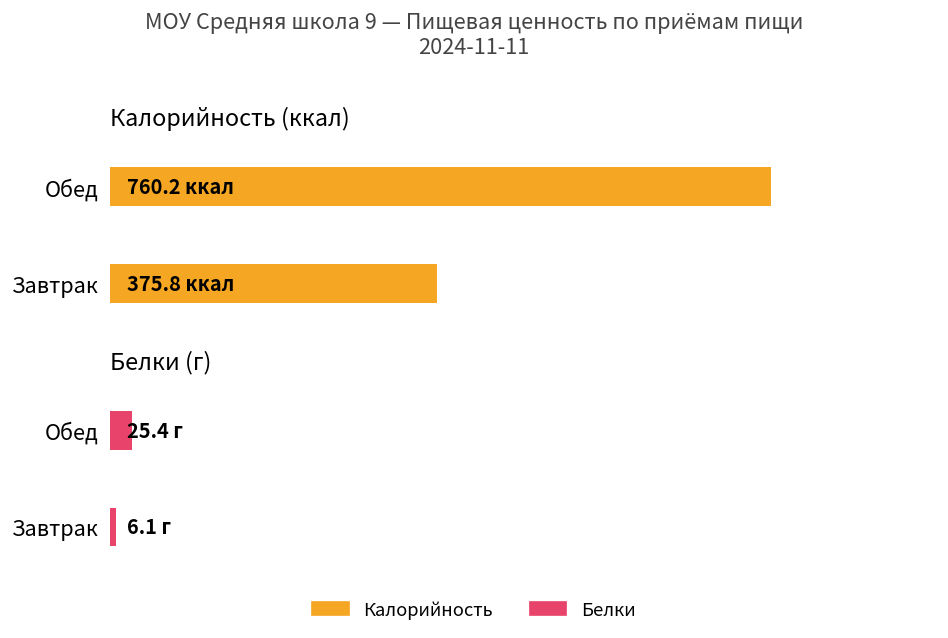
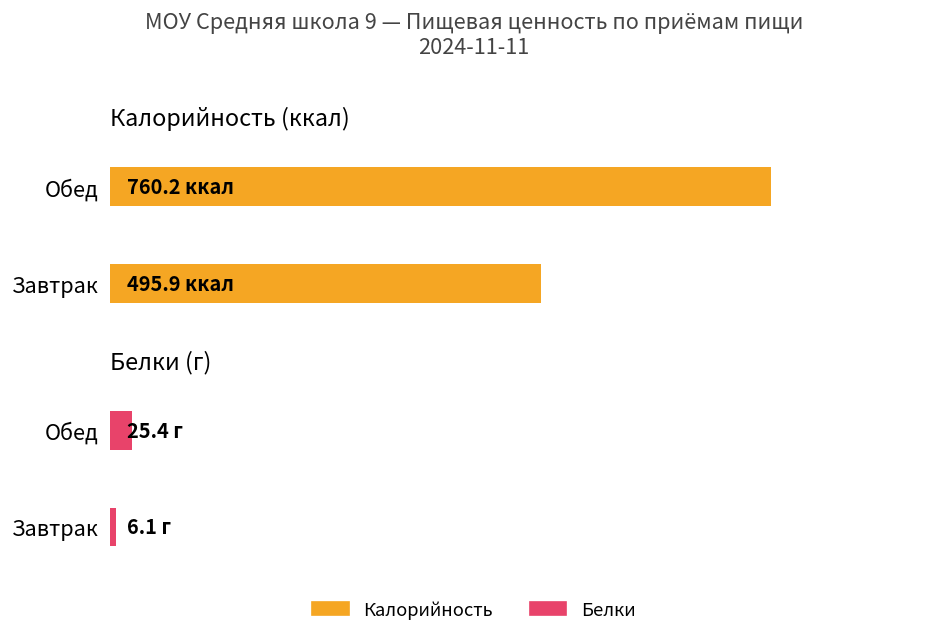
Калорийность (ккал), Завтрак: 375.8 -> 495.9
